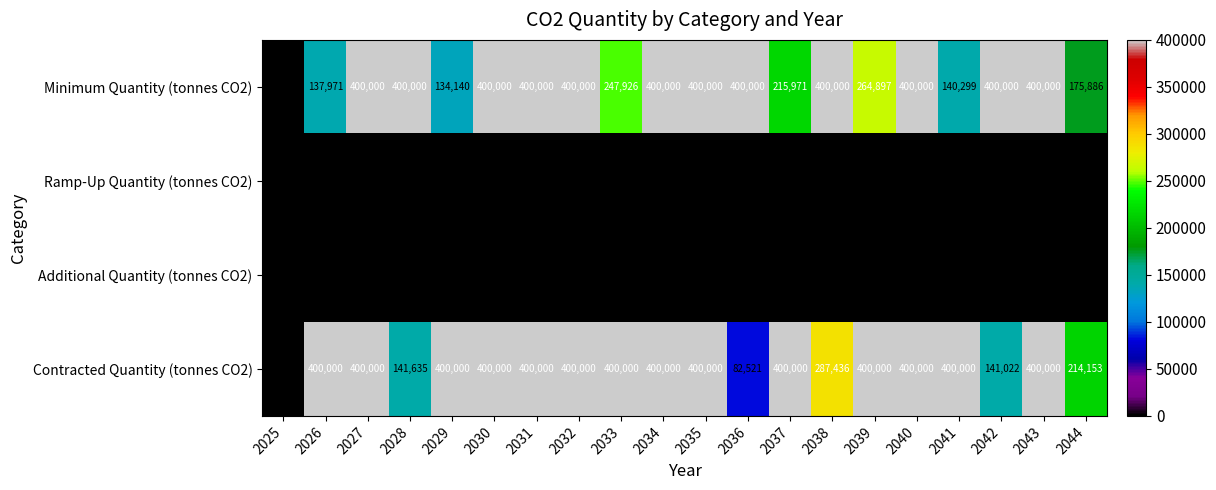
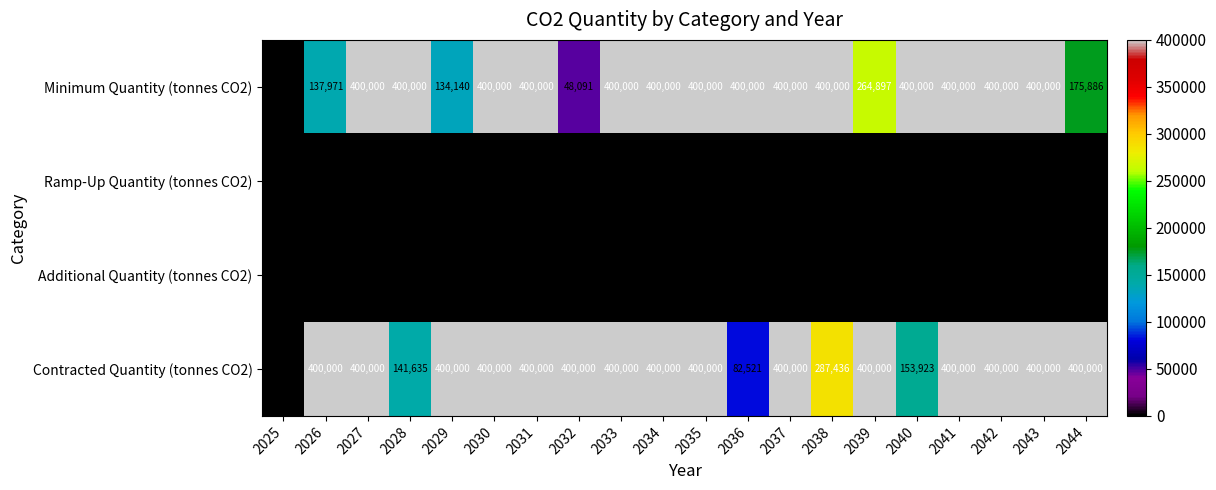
Minimum Quantity (tonnes CO2), 2032: 400,000 -> 48,091
Minimum Quantity (tonnes CO2), 2033: 247,926 -> 400,000
Minimum Quantity (tonnes CO2), 2037: 215,971 -> 400,000
Minimum Quantity (tonnes CO2), 2041: 140,299 -> 400,000
Contracted Quantity (tonnes CO2), 2040: 400,000 -> 153,923
Contracted Quantity (tonnes CO2), 2042: 141,022 -> 400,000
Contracted Quantity (tonnes CO2), 2044: 214,153 -> 400,000
